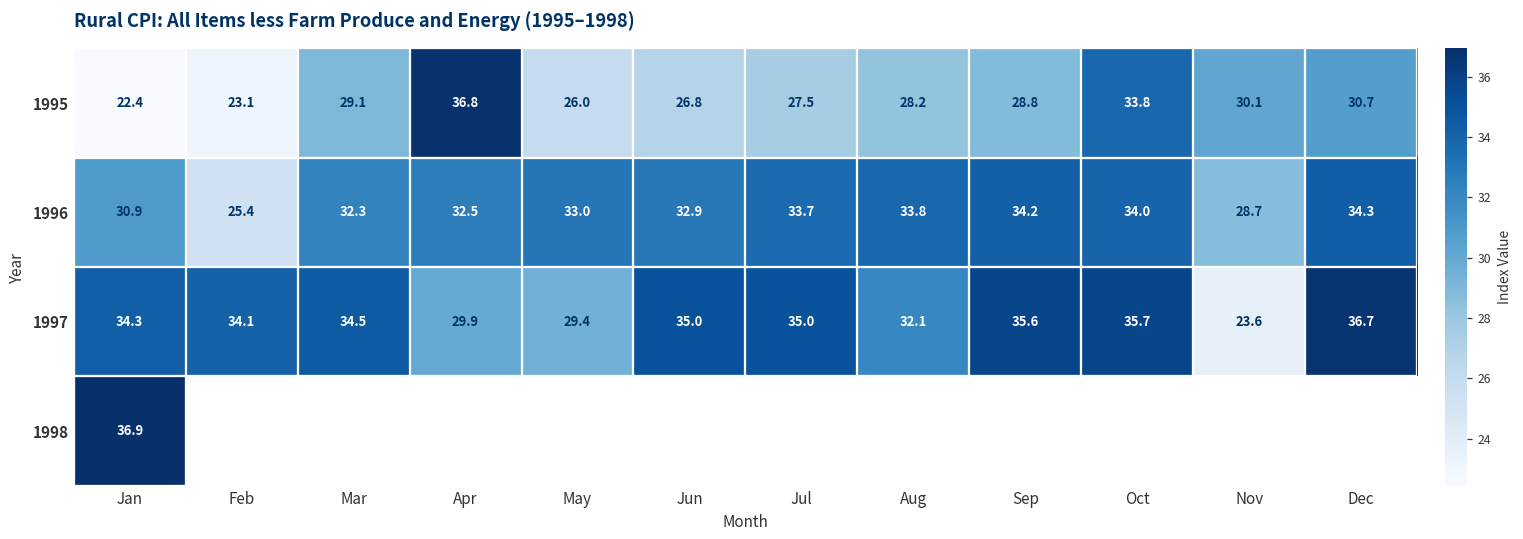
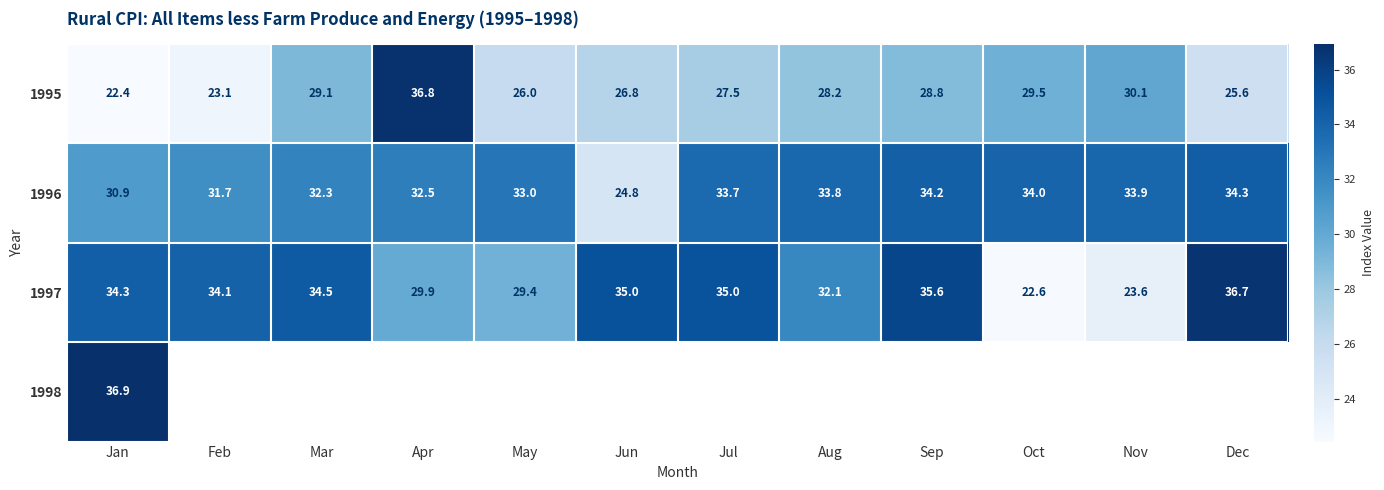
1995, Oct: 33.8 -> 29.5
1995, Dec: 30.7 -> 25.6
1996, Feb: 25.4 -> 31.7
1996, Jun: 32.9 -> 24.8
1996, Nov: 28.7 -> 33.9
1997, Oct: 35.7 -> 22.6
